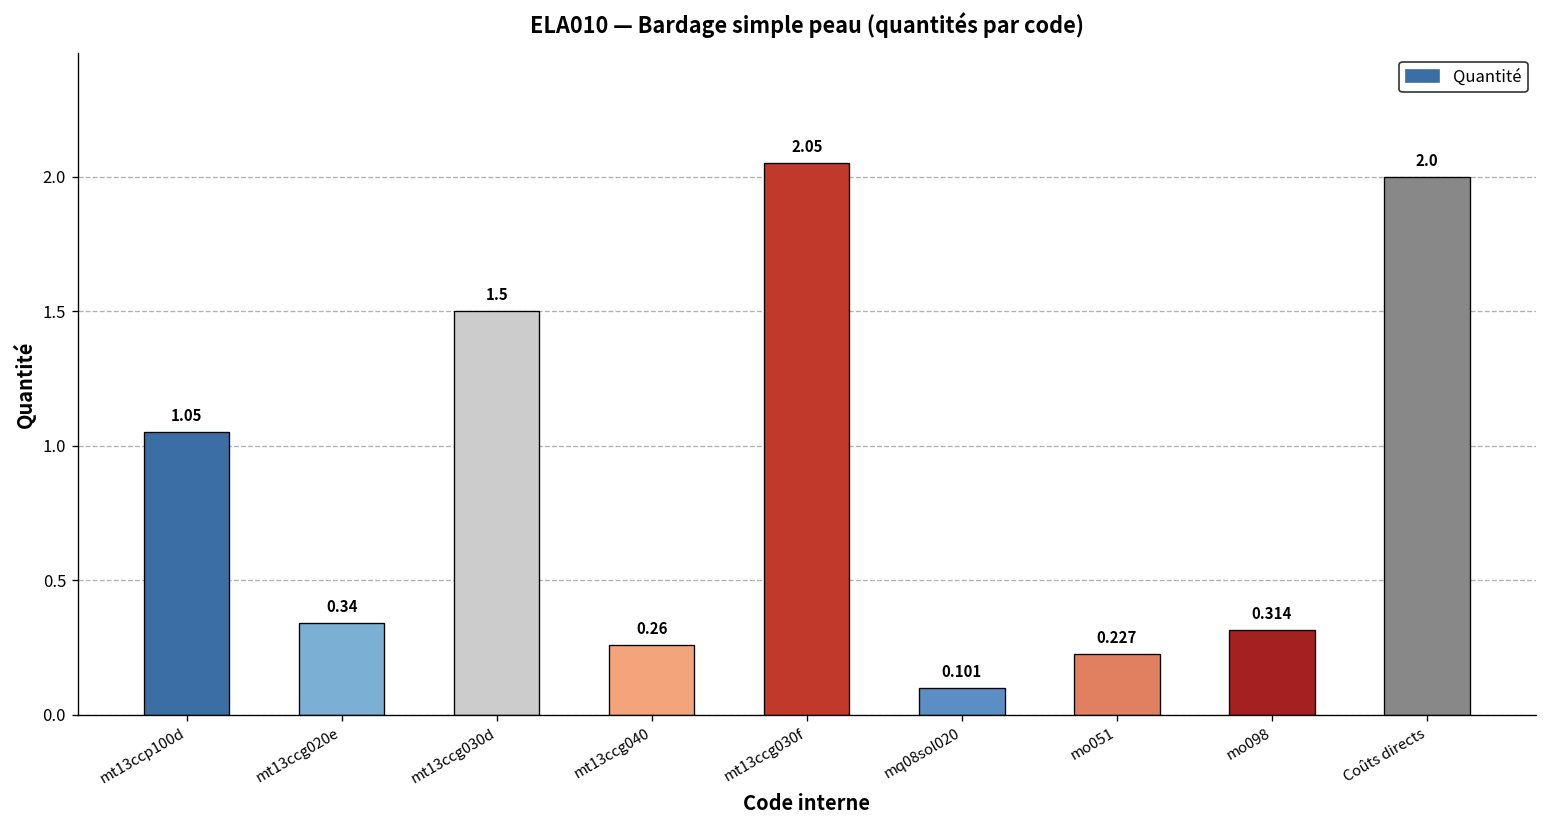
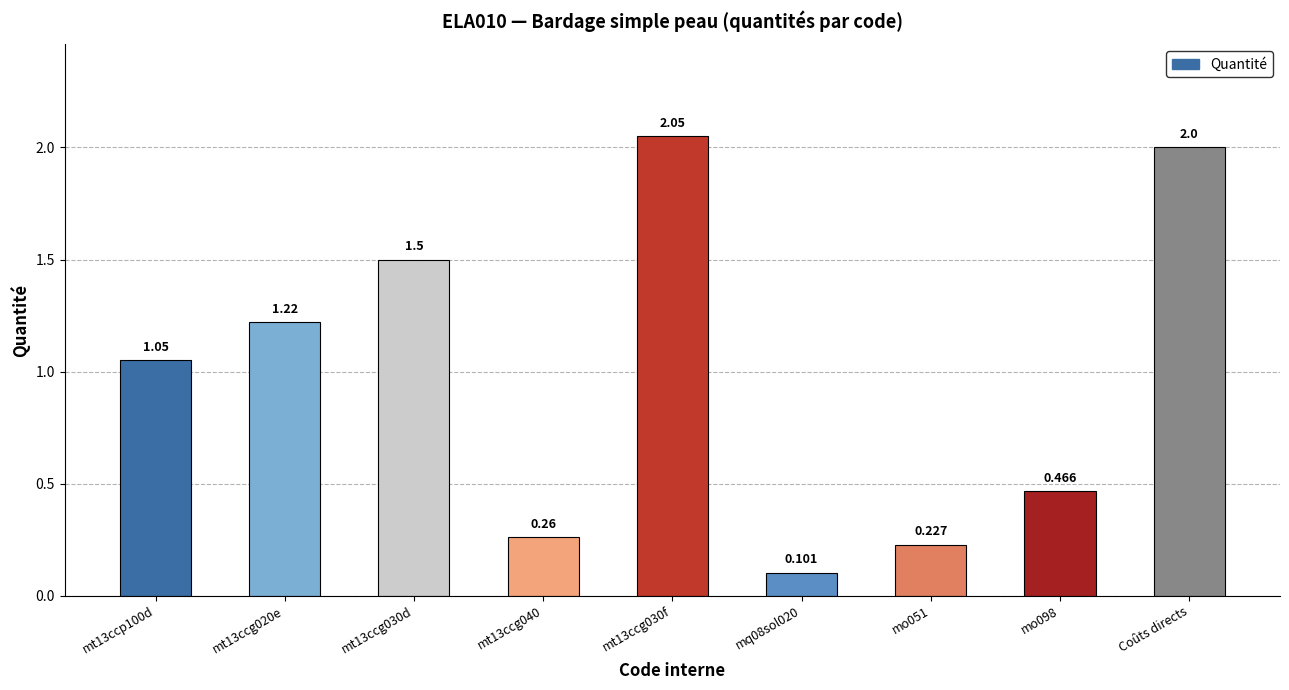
mt13ccg020e: 0.34 -> 1.22
mo098: 0.314 -> 0.466
